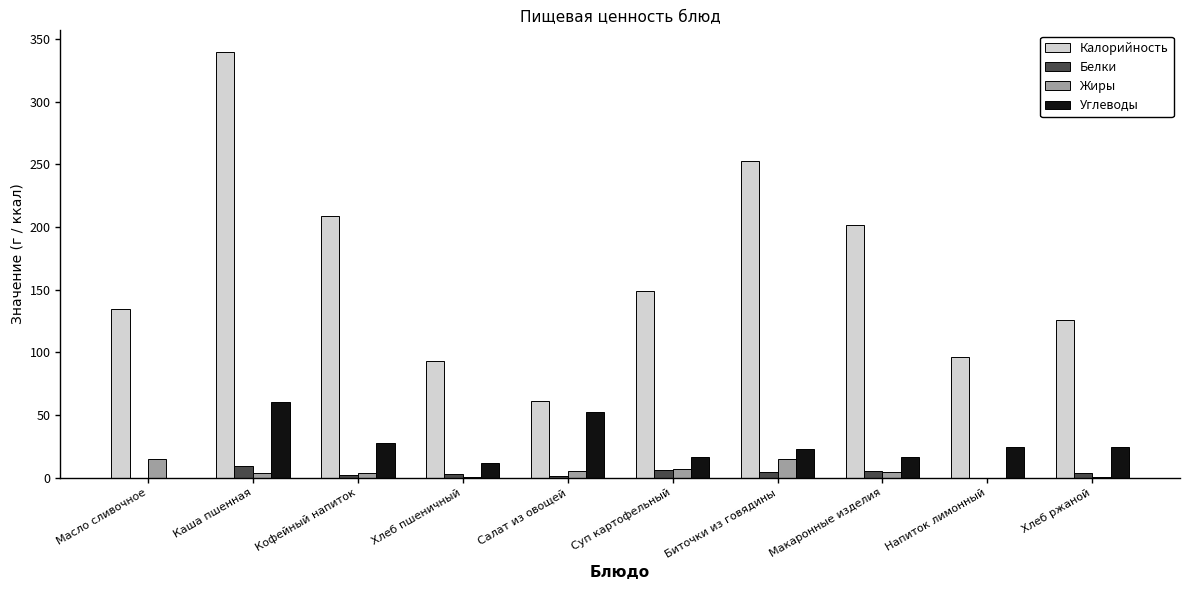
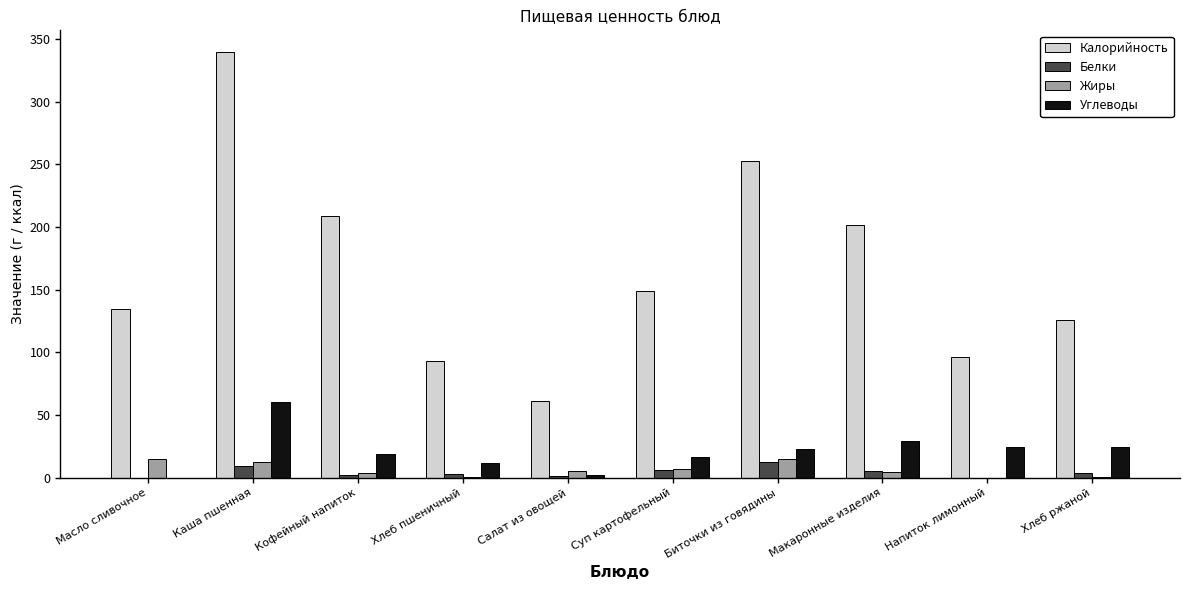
Жиры, Каша пшенная: 4 -> 13
Углеводы, Кофейный напиток: 28 -> 19
Углеводы, Салат из овощей: 52 -> 2
Белки, Биточки из говядины: 4 -> 12
Углеводы, Макаронные изделия: 17 -> 29
